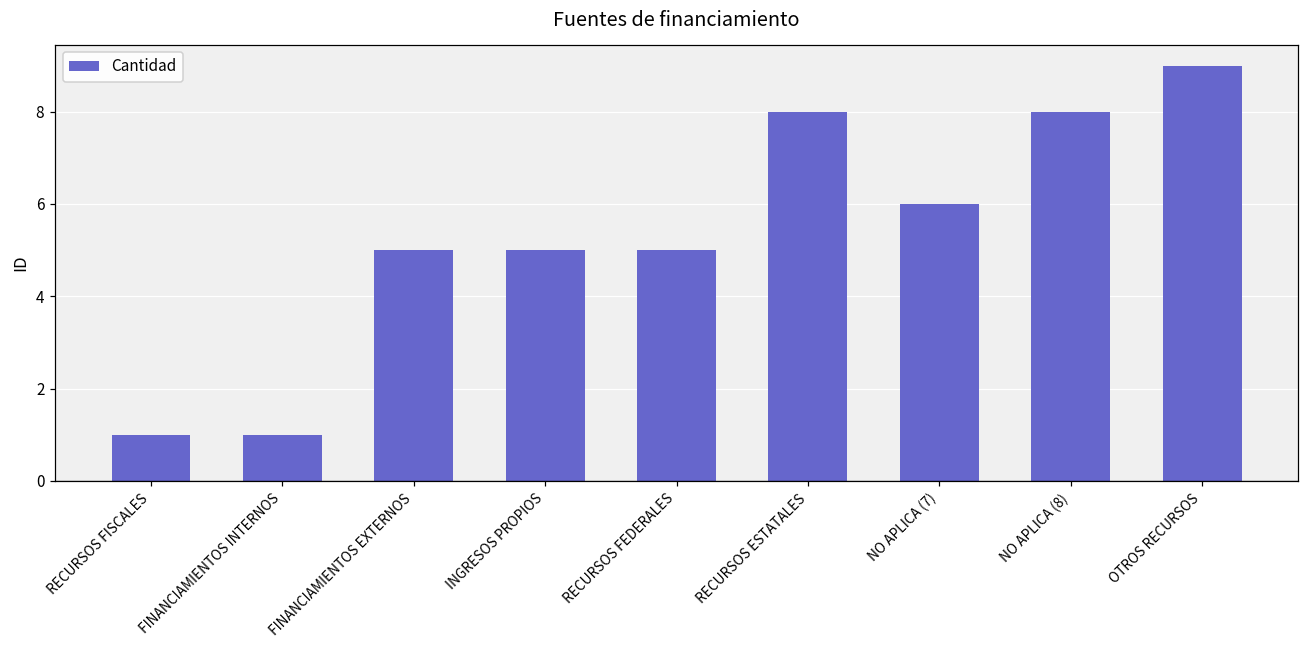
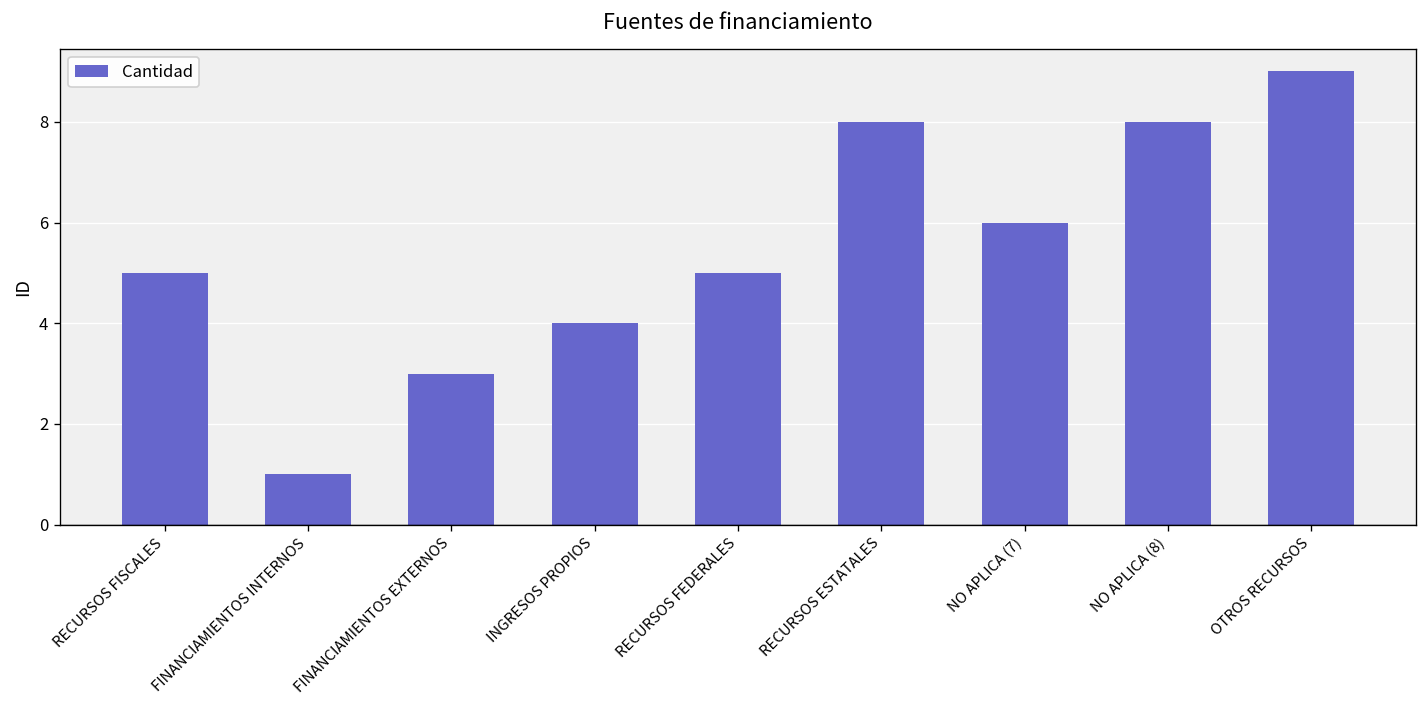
RECURSOS FISCALES: 1 -> 5
FINANCIAMIENTOS EXTERNOS: 5 -> 3
INGRESOS PROPIOS: 5 -> 4
